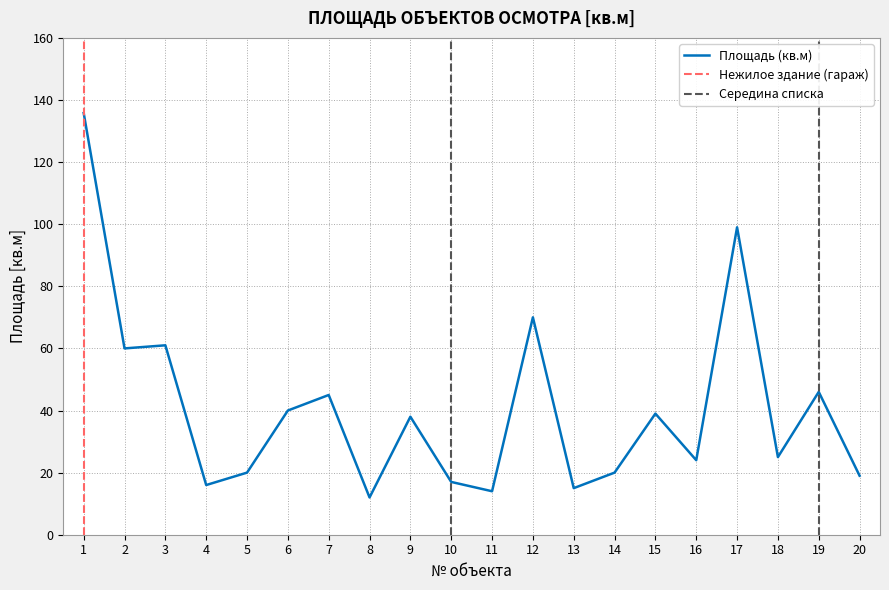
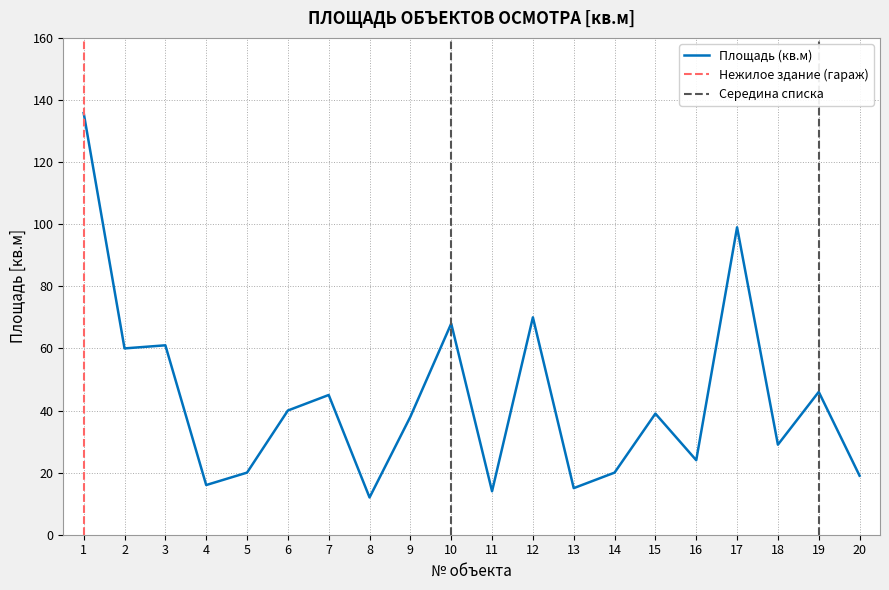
10: 17 -> 68
18: 25 -> 29
